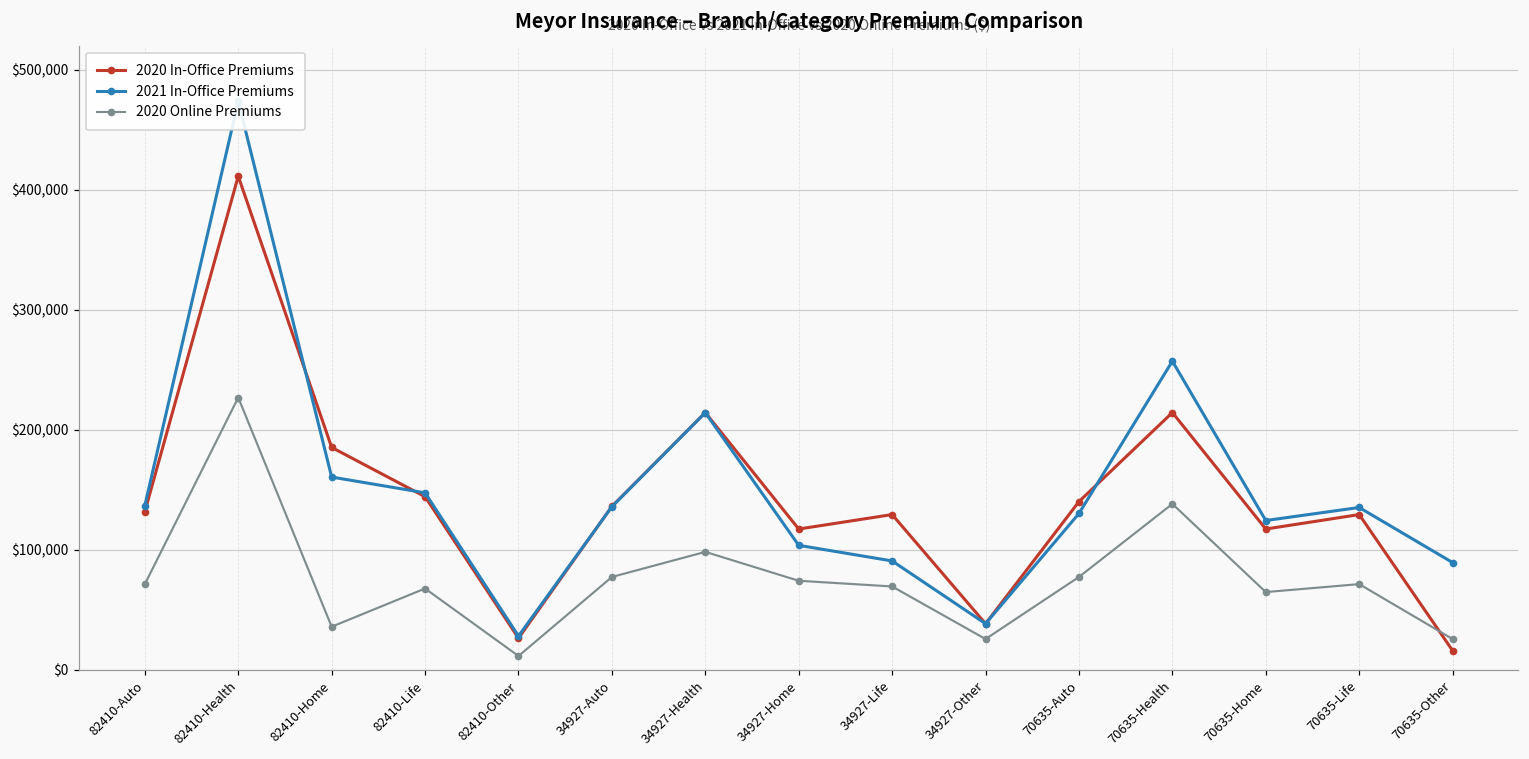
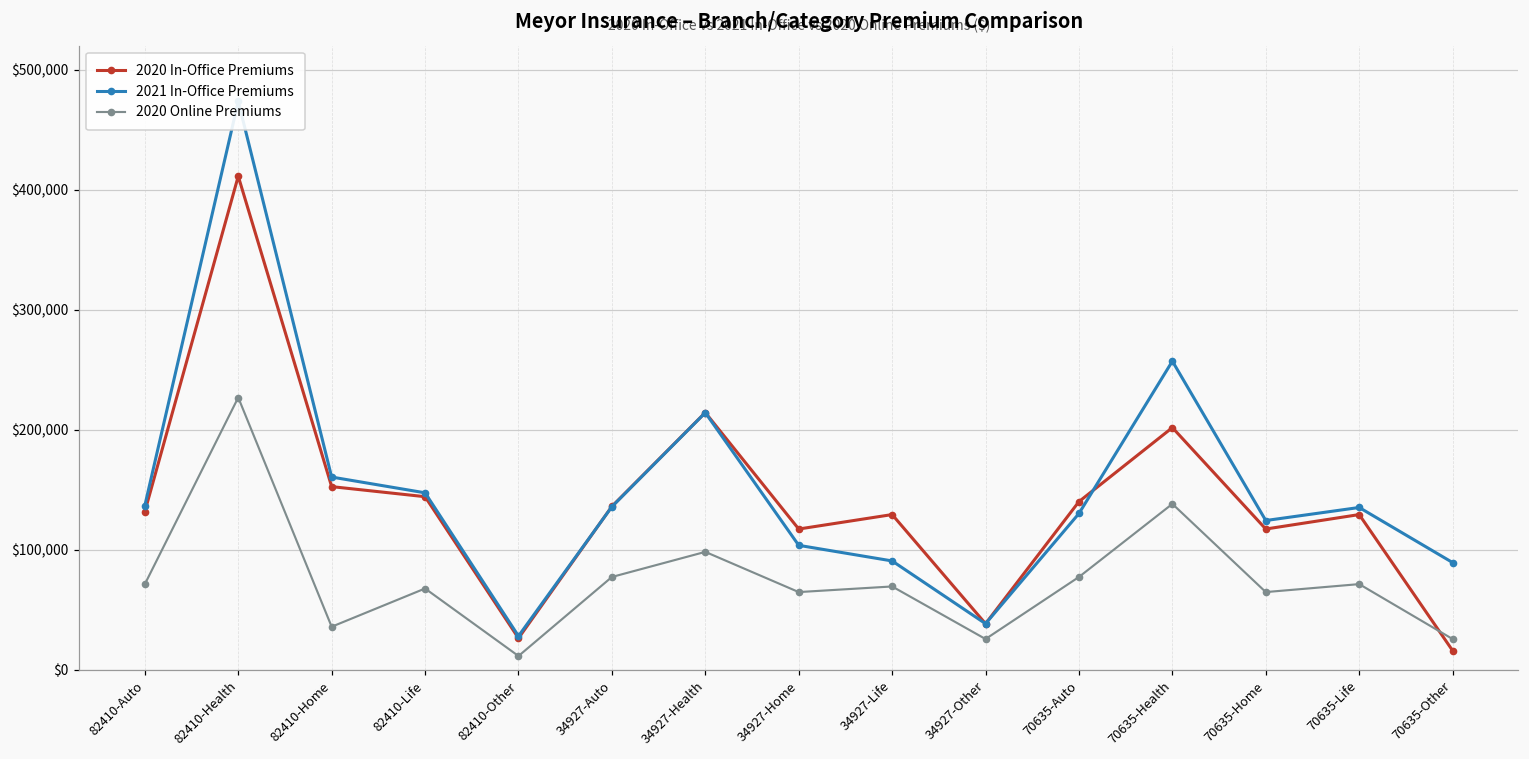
2020 In-Office Premiums, 82410-Home: $185,000 -> $153,000
2020 Online Premiums, 34927-Home: $74,000 -> $65,000
2020 In-Office Premiums, 70635-Health: $214,000 -> $202,000
